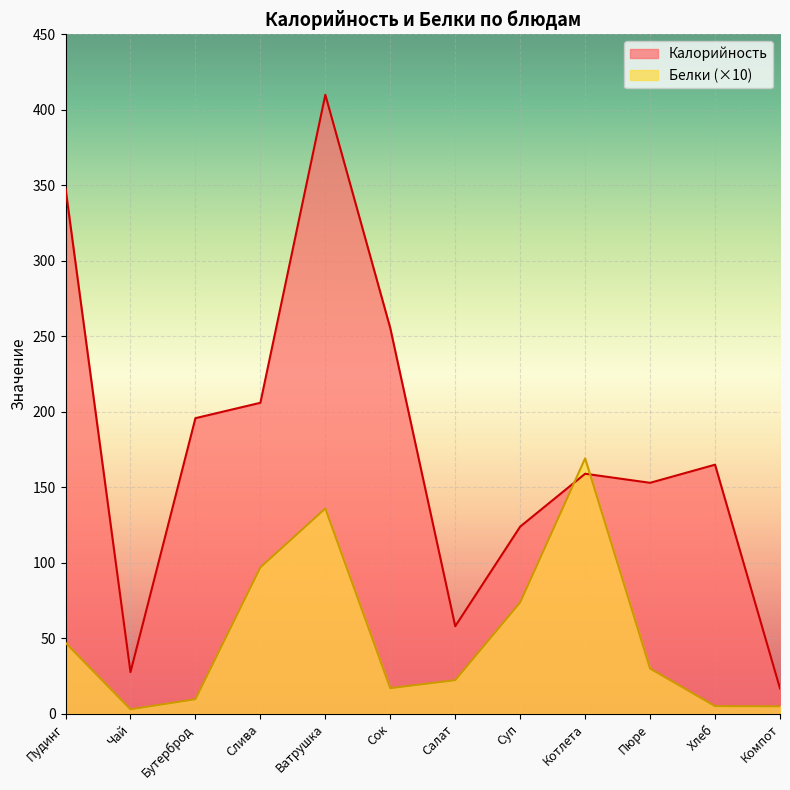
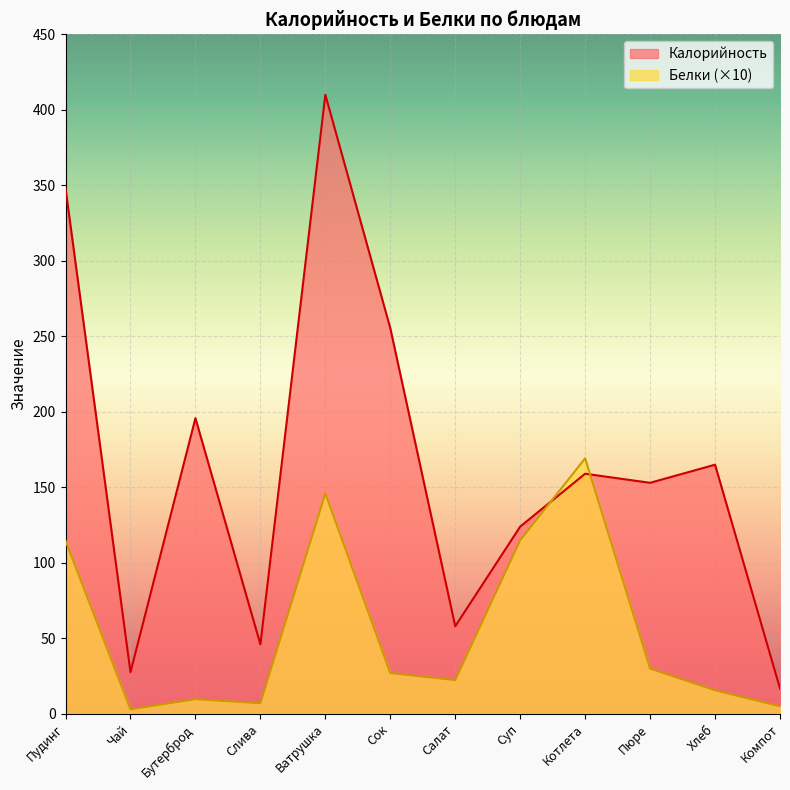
Белки (×10), Пудинг: 47 -> 115
Калорийность, Слива: 206 -> 46
Белки (×10), Слива: 97 -> 7
Белки (×10), Ватрушка: 136 -> 146
Белки (×10), Сок: 17 -> 27
Белки (×10), Суп: 74 -> 115
Белки (×10), Хлеб: 5 -> 16
